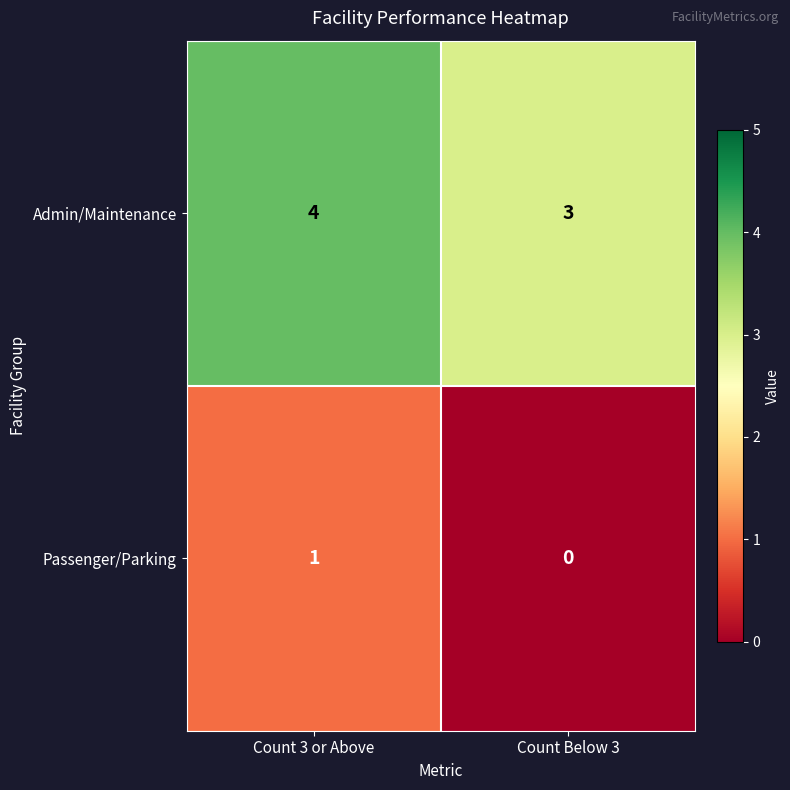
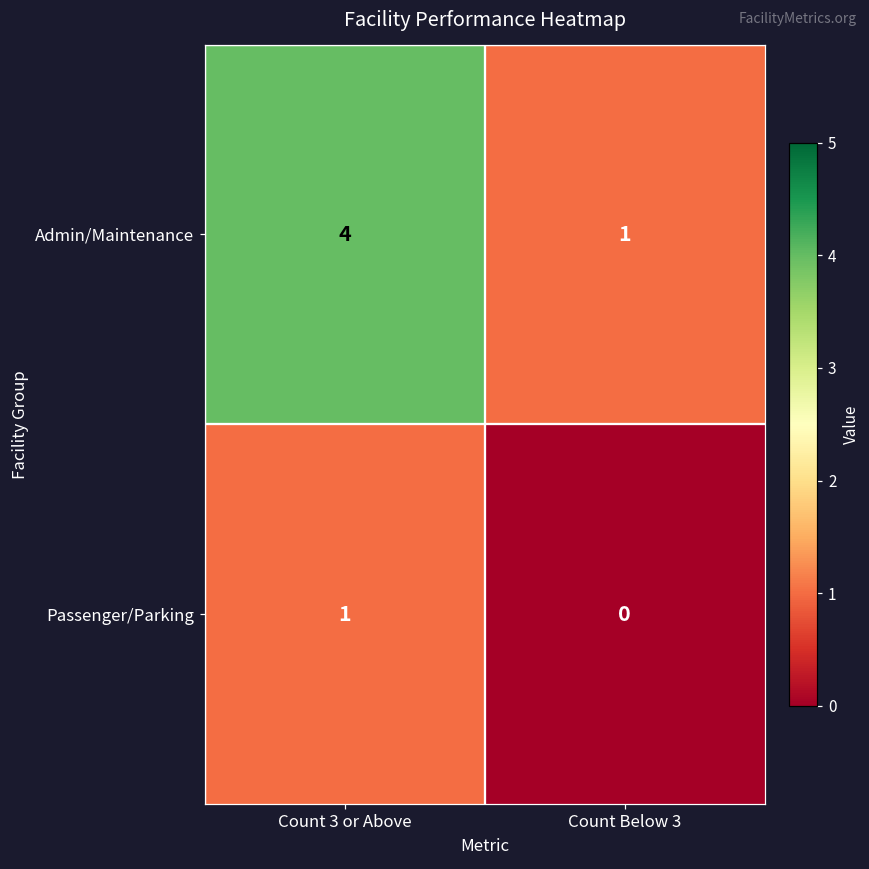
Admin/Maintenance, Count Below 3: 3 -> 1
